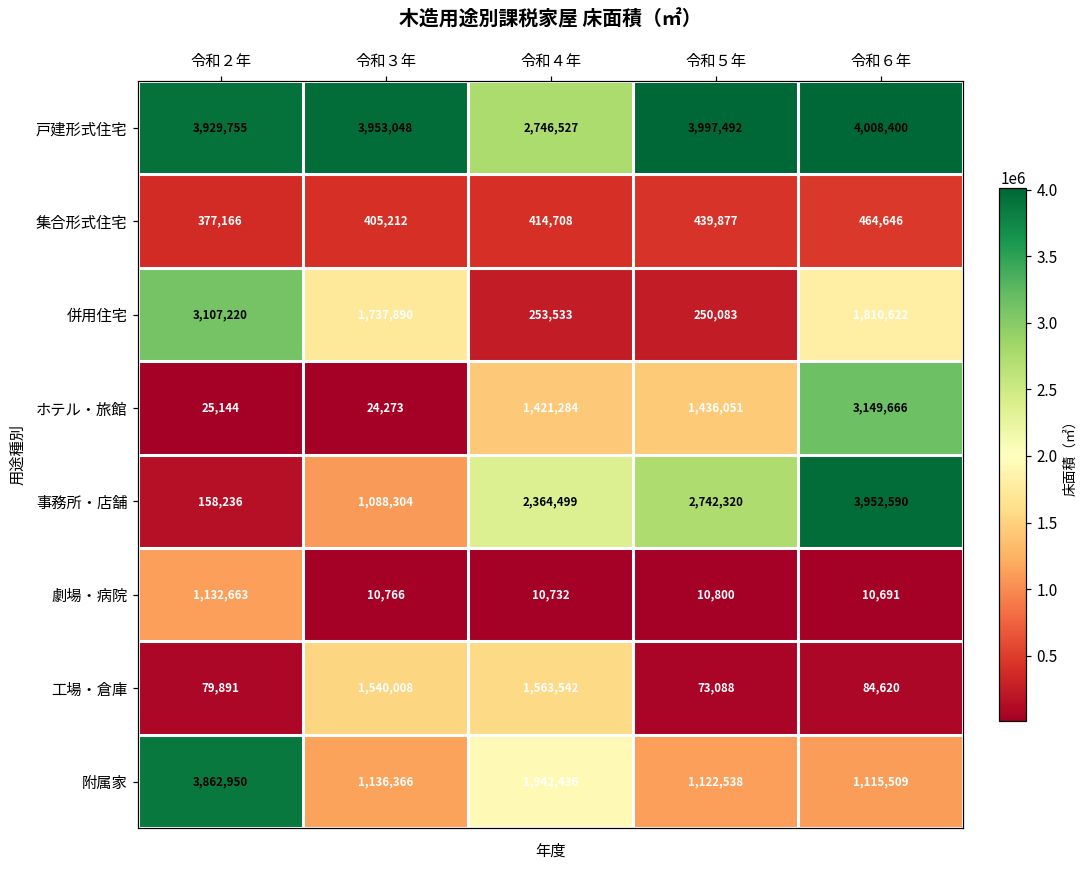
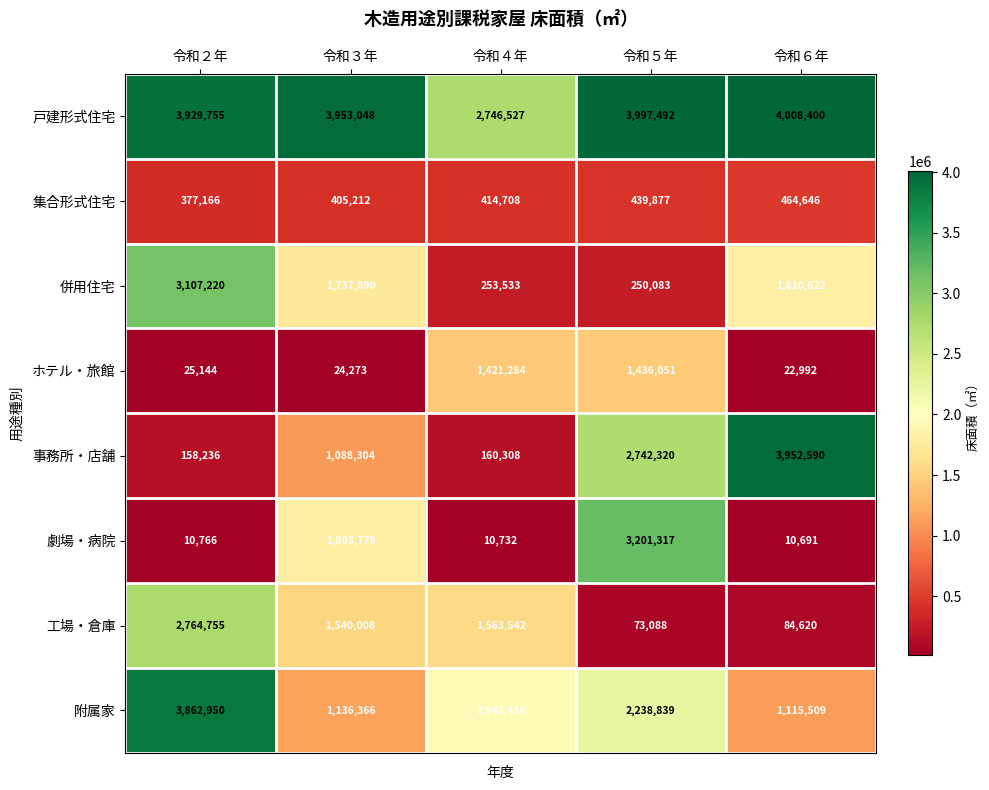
ホテル・旅館, 令和６年: 3,149,666 -> 22,992
事務所・店舗, 令和４年: 2,364,499 -> 160,308
劇場・病院, 令和２年: 1,132,663 -> 10,766
劇場・病院, 令和３年: 10,766 -> 1,803,779
劇場・病院, 令和５年: 10,800 -> 3,201,317
工場・倉庫, 令和２年: 79,891 -> 2,764,755
附属家, 令和５年: 1,122,538 -> 2,238,839
